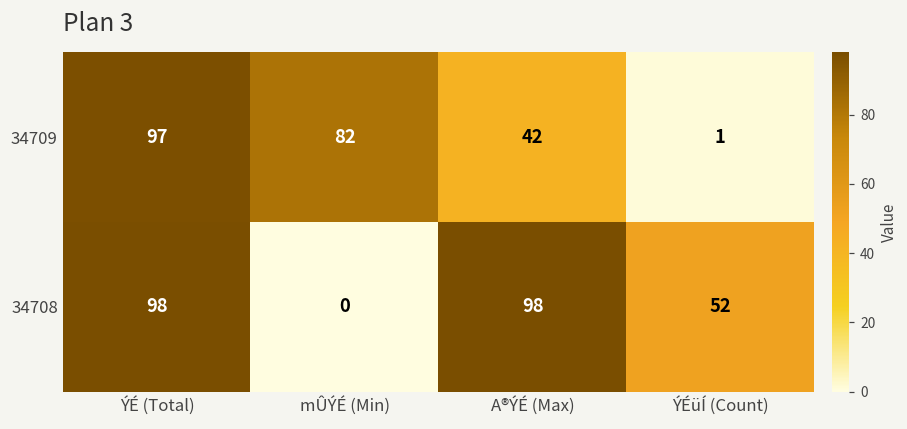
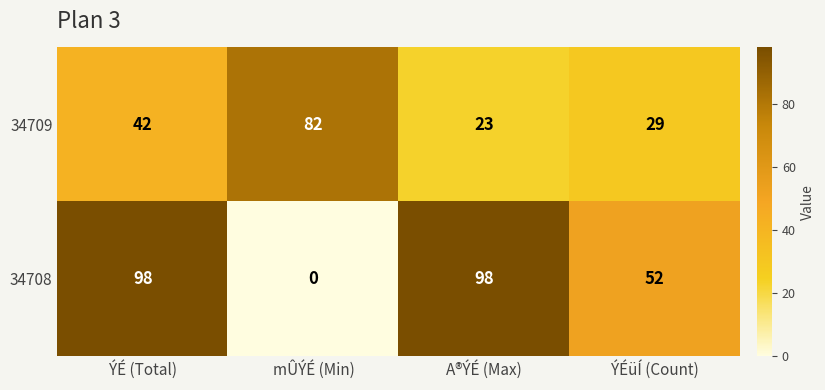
34709, ÝÉ (Total): 97 -> 42
34709, A®ÝÉ (Max): 42 -> 23
34709, ÝÉüÍ (Count): 1 -> 29
